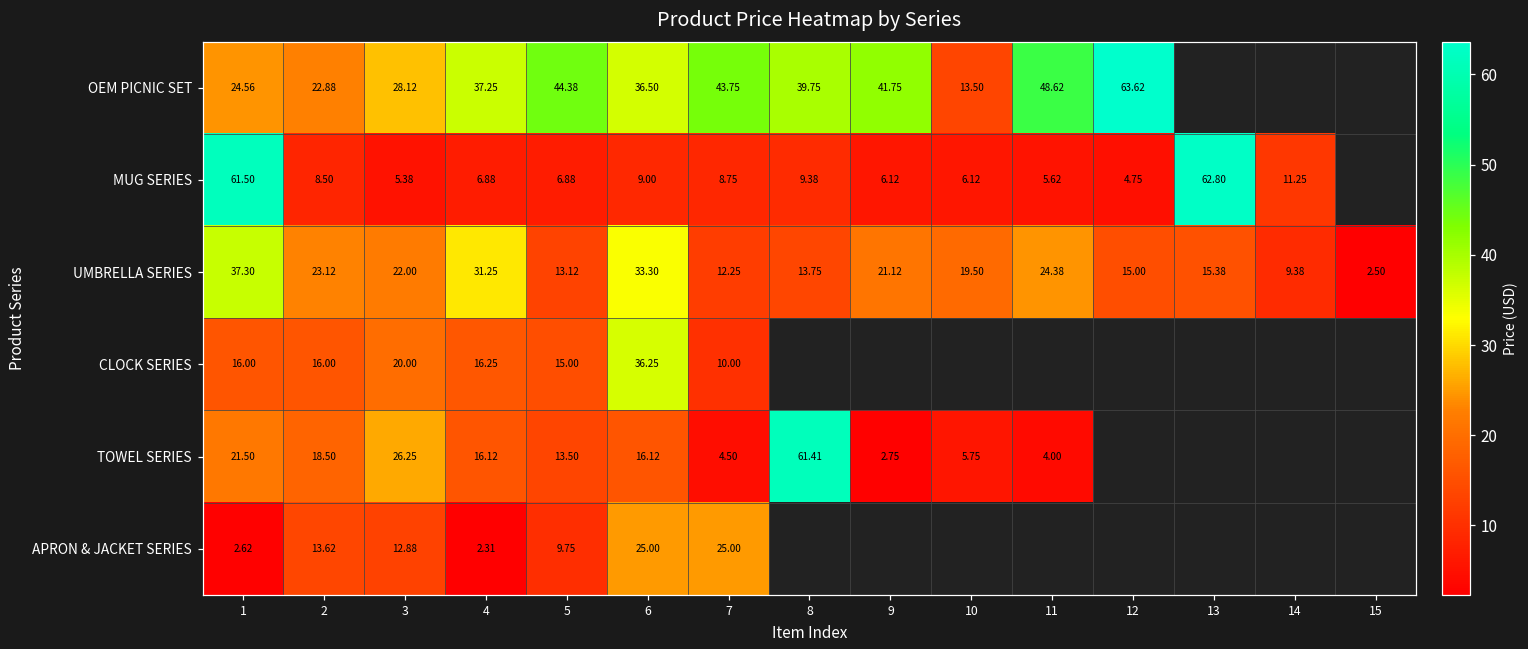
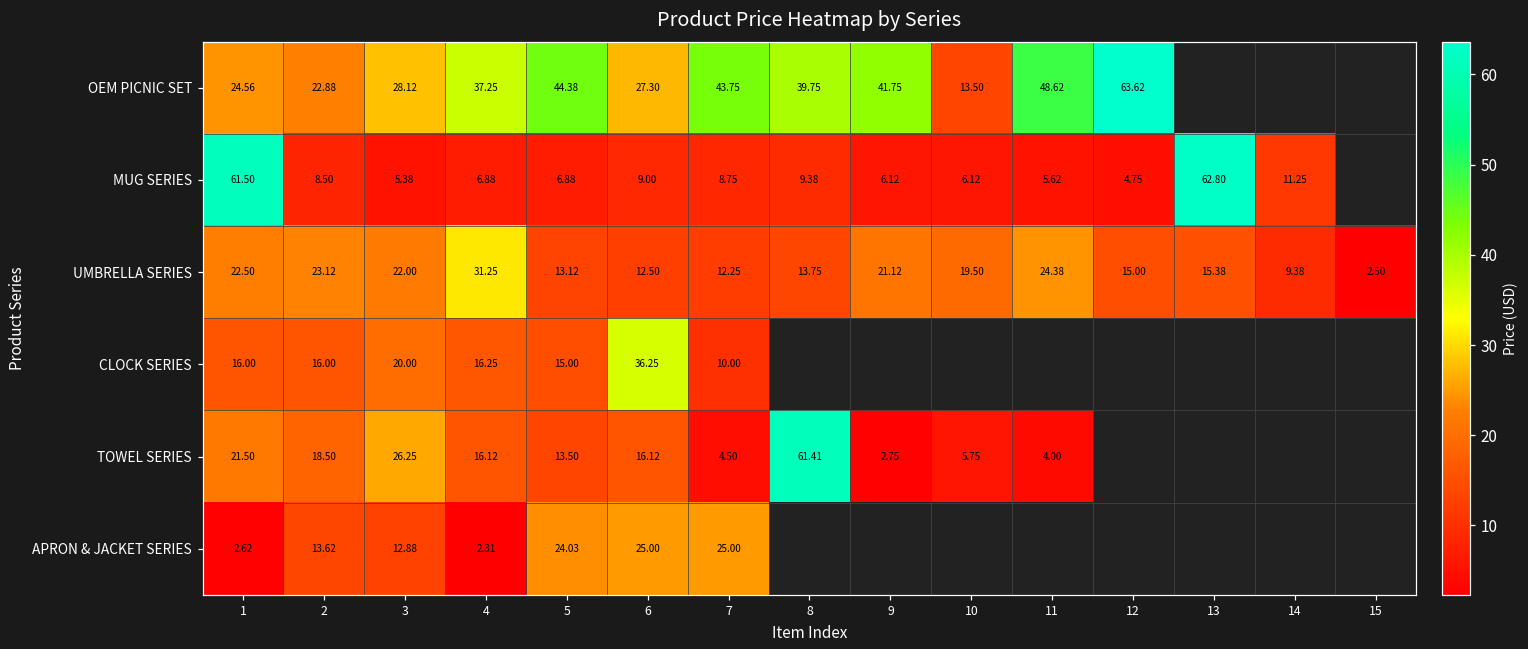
OEM PICNIC SET, 6: 36.50 -> 27.30
UMBRELLA SERIES, 1: 37.30 -> 22.50
UMBRELLA SERIES, 6: 33.30 -> 12.50
APRON & JACKET SERIES, 5: 9.75 -> 24.03
